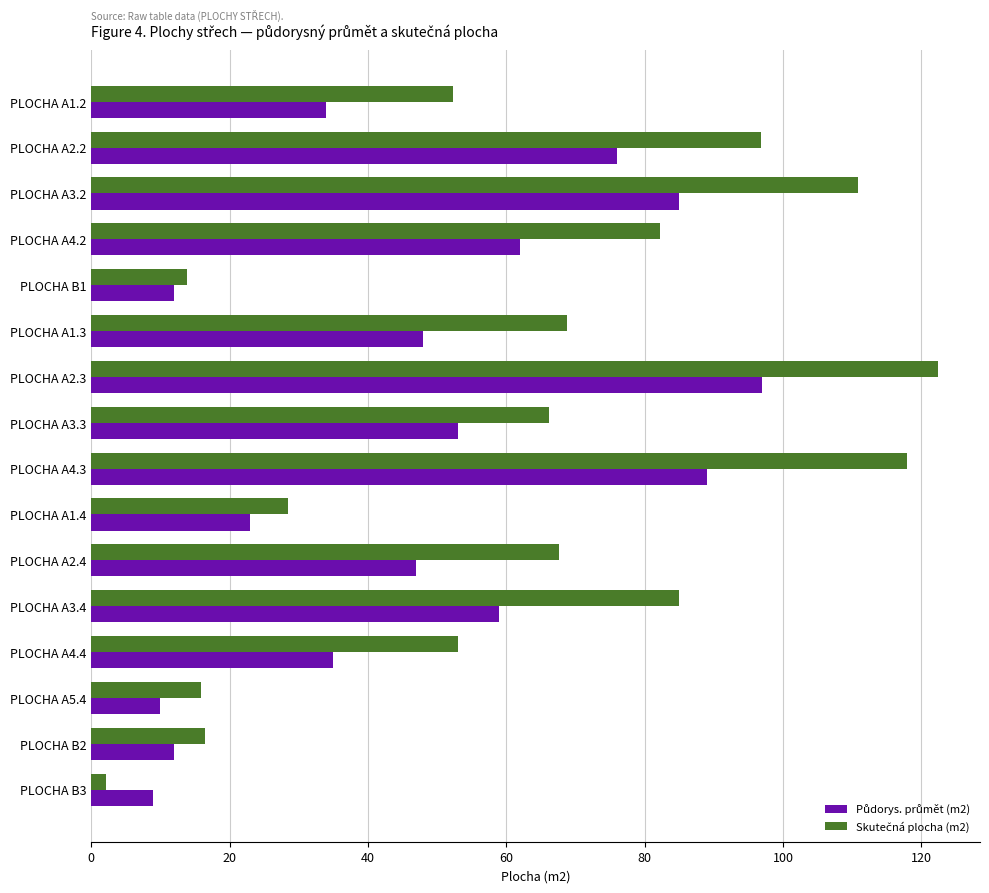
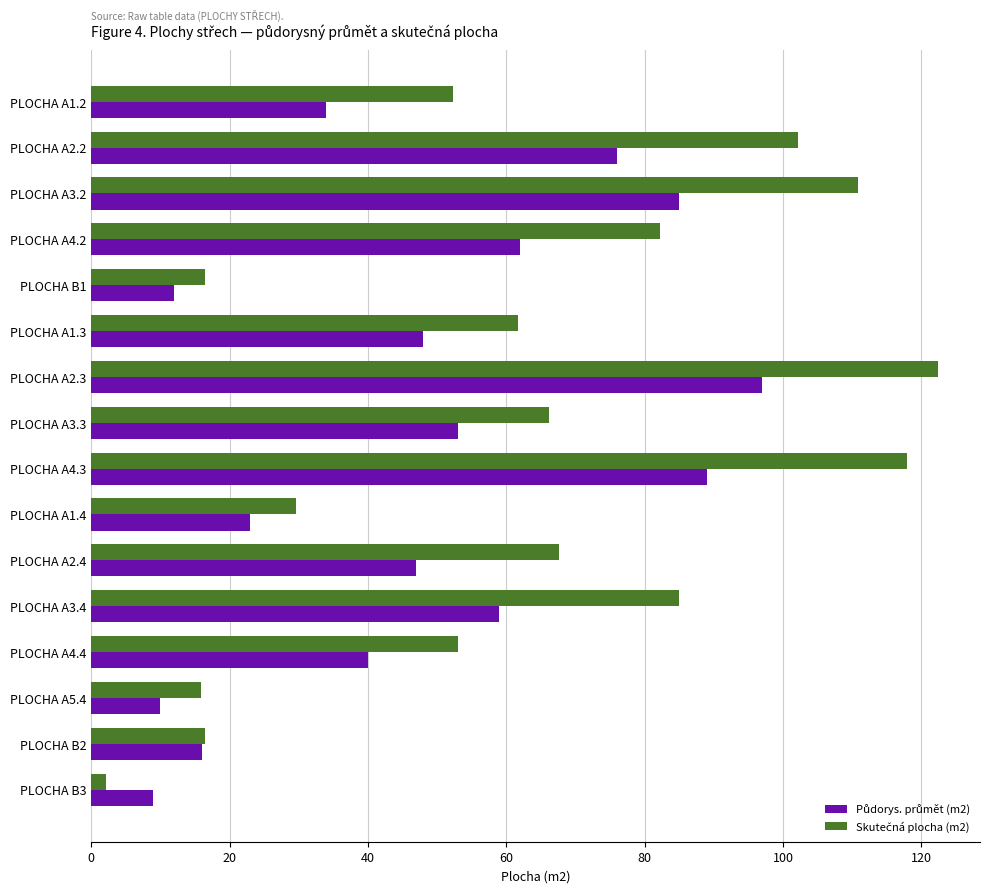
Skutečná plocha (m2), PLOCHA A2.2: 97 -> 102
Skutečná plocha (m2), PLOCHA B1: 14 -> 16
Skutečná plocha (m2), PLOCHA A1.3: 69 -> 62
Skutečná plocha (m2), PLOCHA A1.4: 28 -> 30
Půdorys. průmět (m2), PLOCHA A4.4: 35 -> 40
Půdorys. průmět (m2), PLOCHA B2: 12 -> 16
